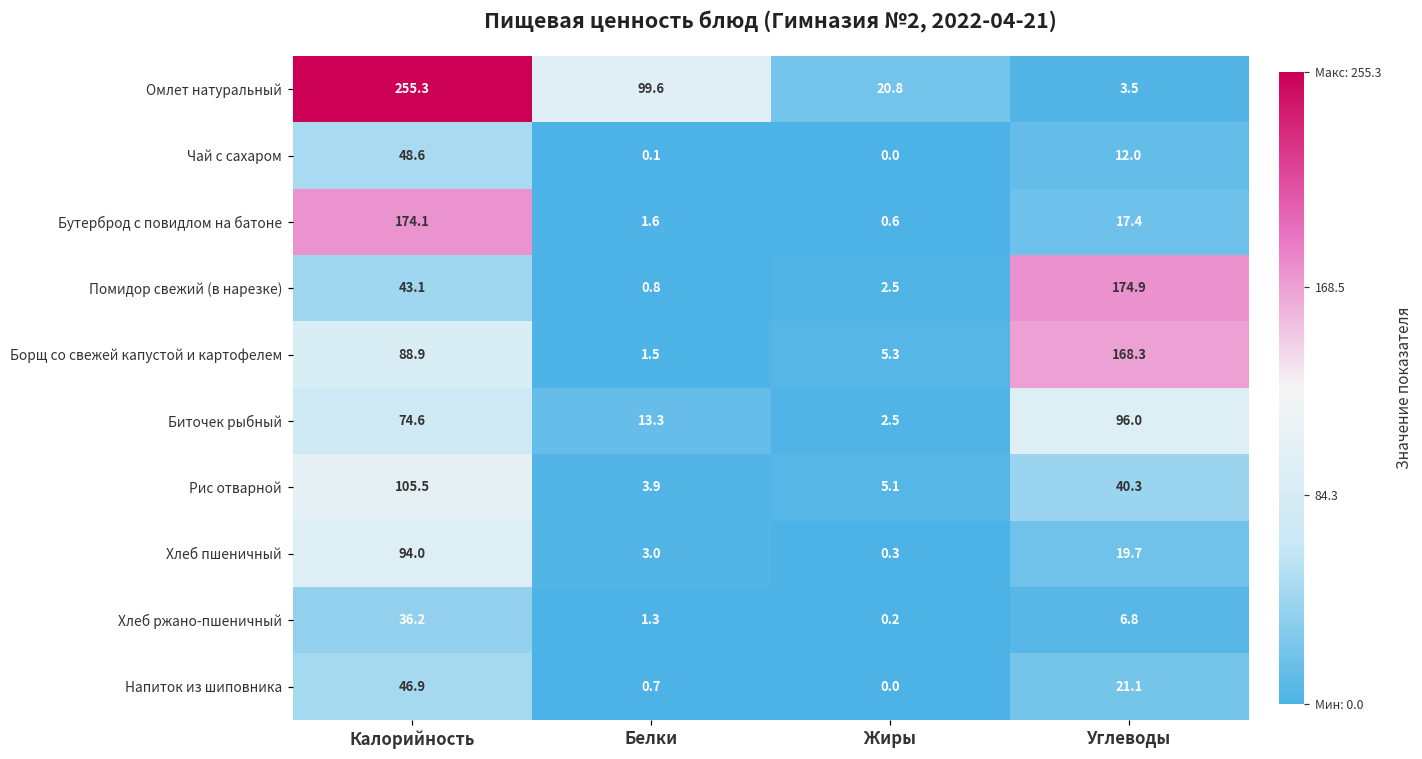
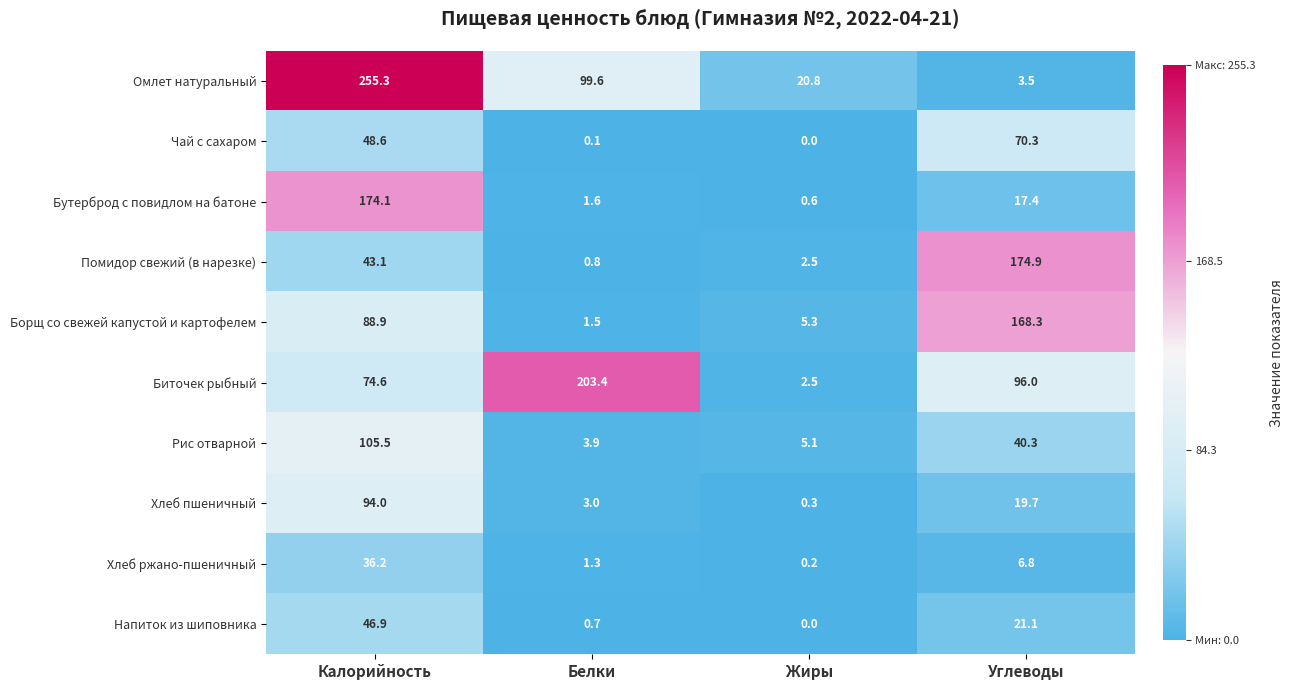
Чай с сахаром, Углеводы: 12.0 -> 70.3
Биточек рыбный, Белки: 13.3 -> 203.4
